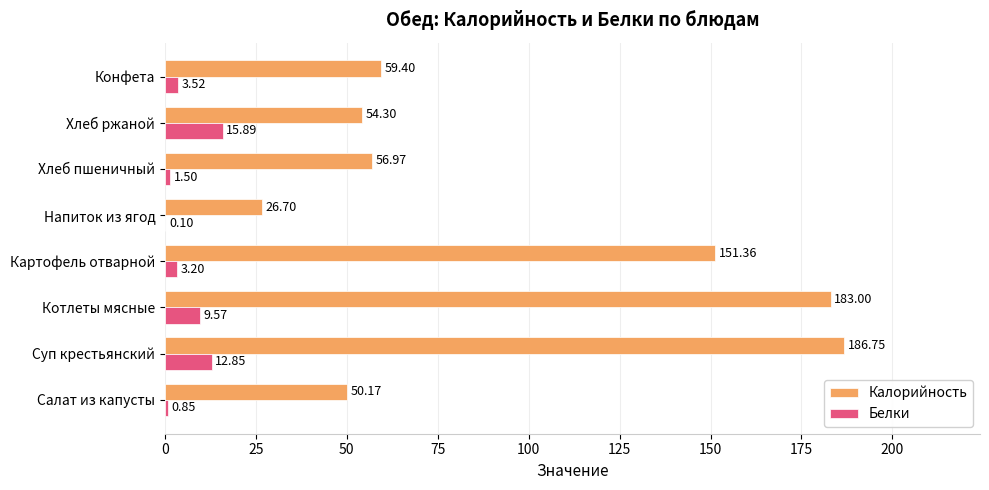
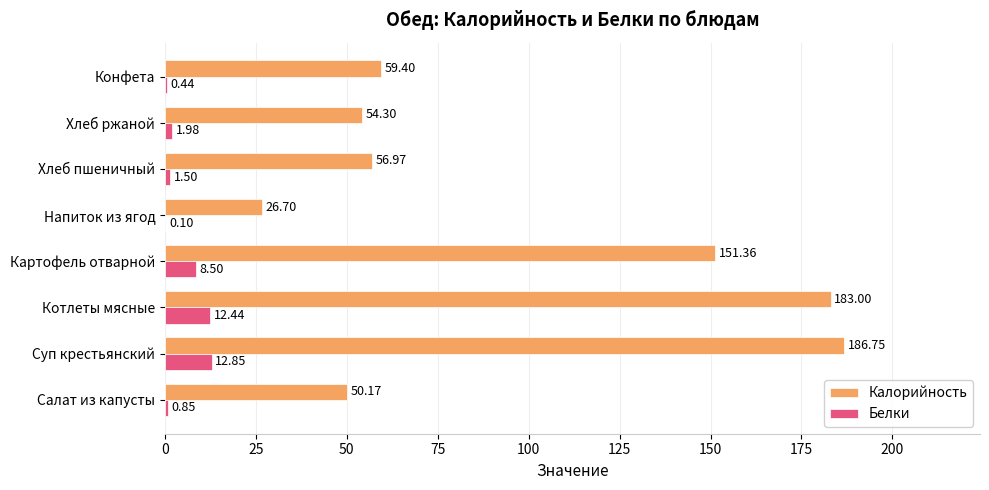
Белки, Конфета: 3.52 -> 0.44
Белки, Хлеб ржаной: 15.89 -> 1.98
Белки, Картофель отварной: 3.20 -> 8.50
Белки, Котлеты мясные: 9.57 -> 12.44
